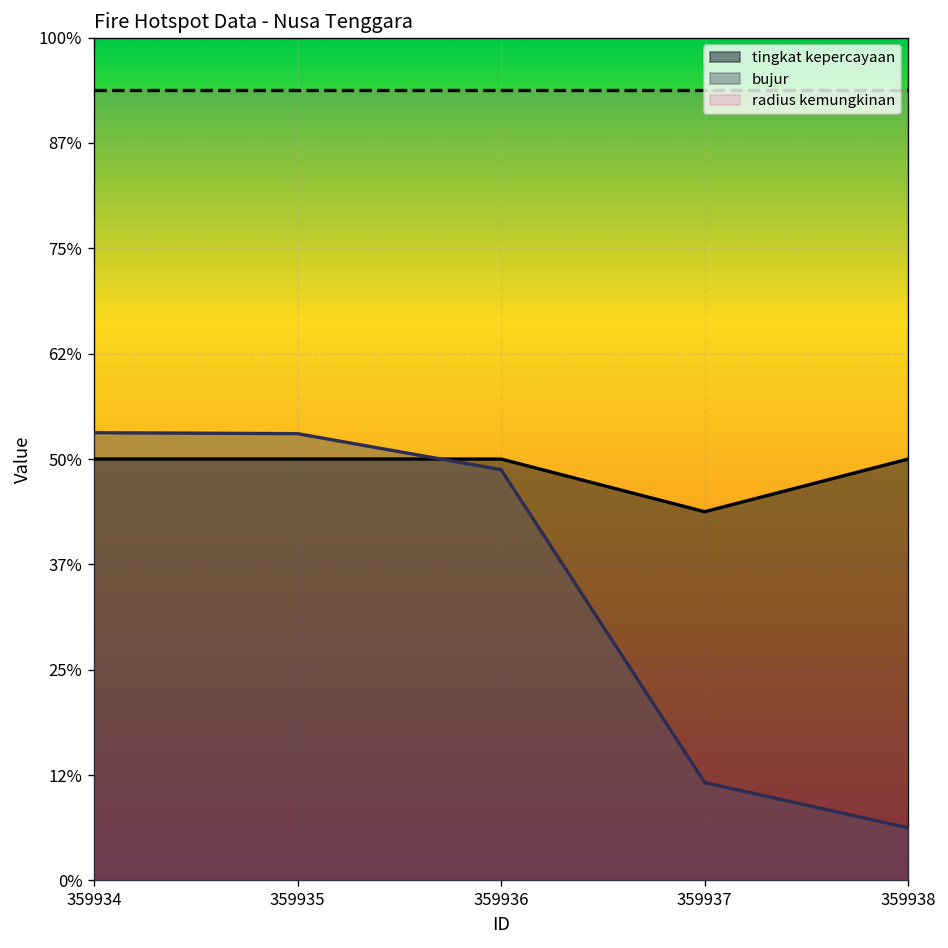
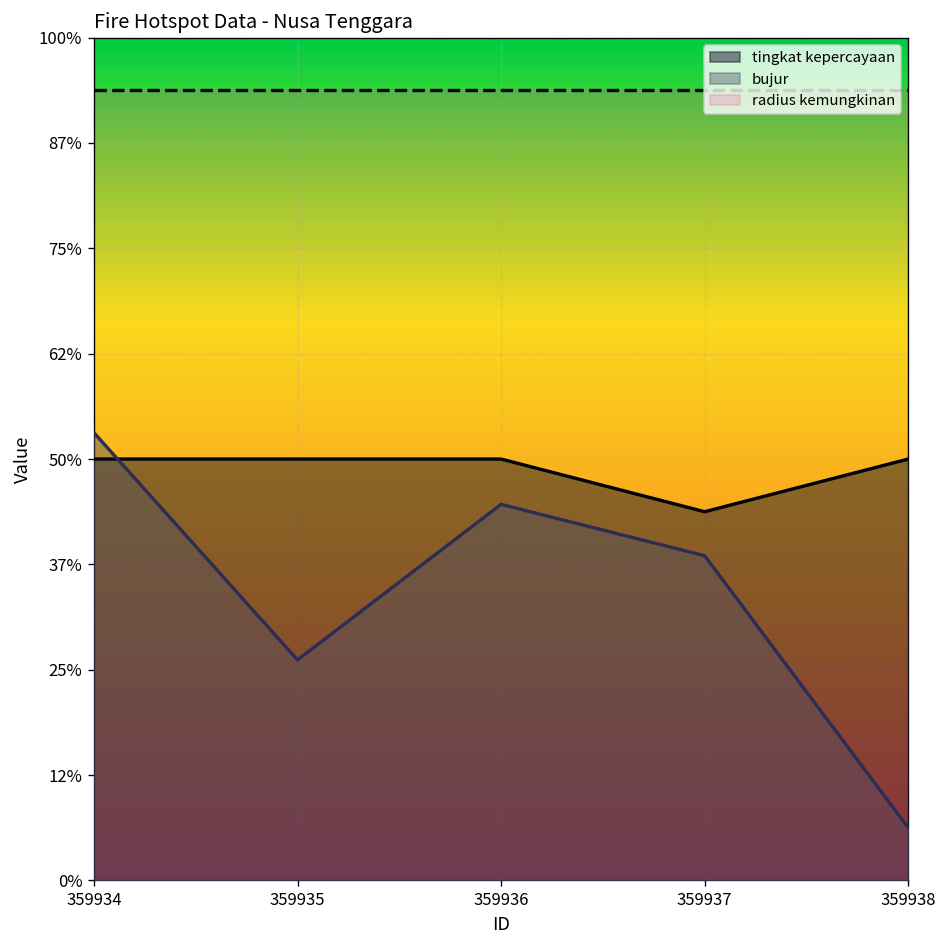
bujur, 359935: 53% -> 26%
bujur, 359936: 49% -> 45%
bujur, 359937: 12% -> 39%
